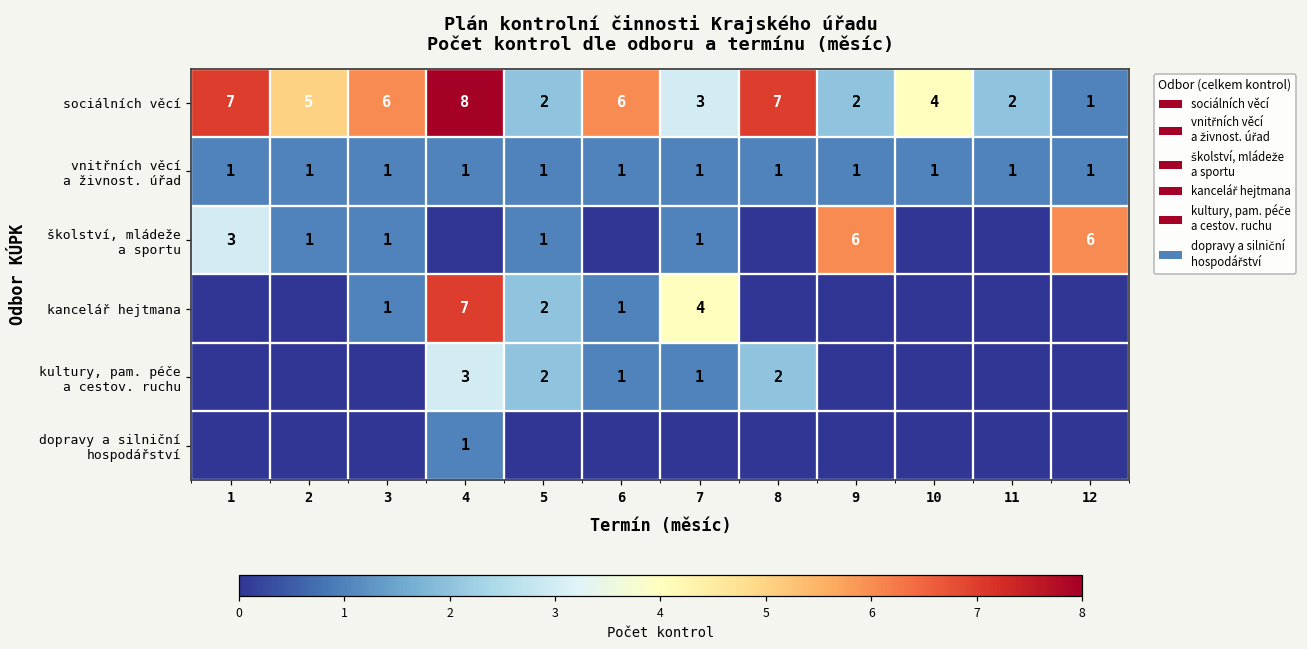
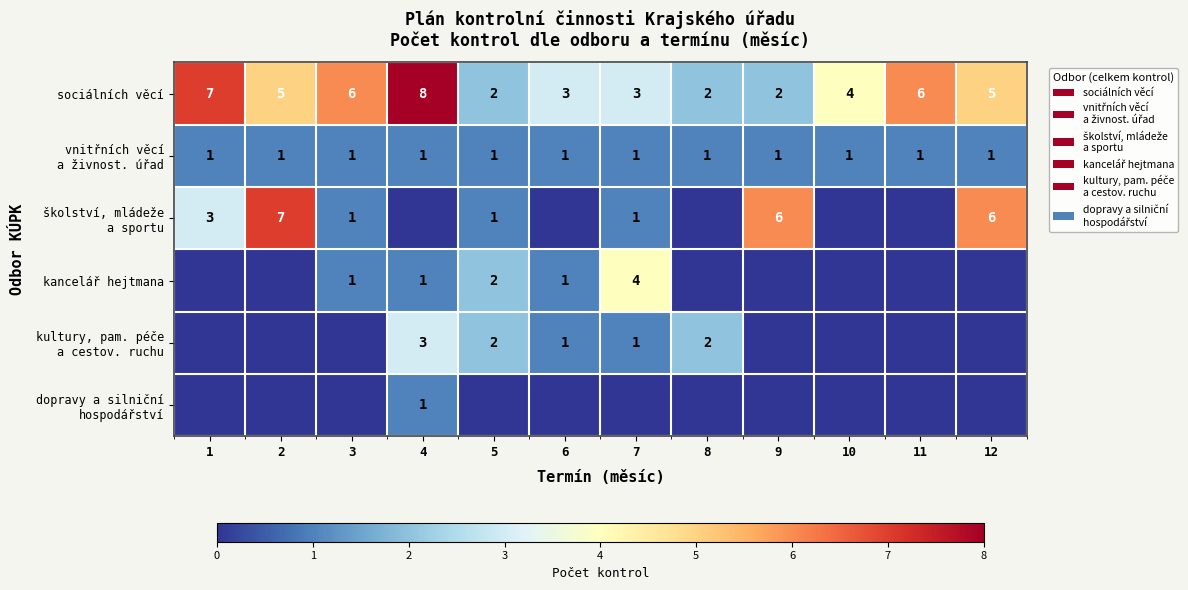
sociálních věcí, 6: 6 -> 3
sociálních věcí, 8: 7 -> 2
sociálních věcí, 11: 2 -> 6
sociálních věcí, 12: 1 -> 5
školství, mládeže a sportu, 2: 1 -> 7
kancelář hejtmana, 4: 7 -> 1
